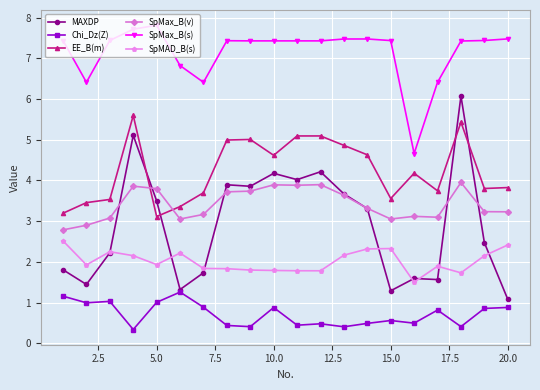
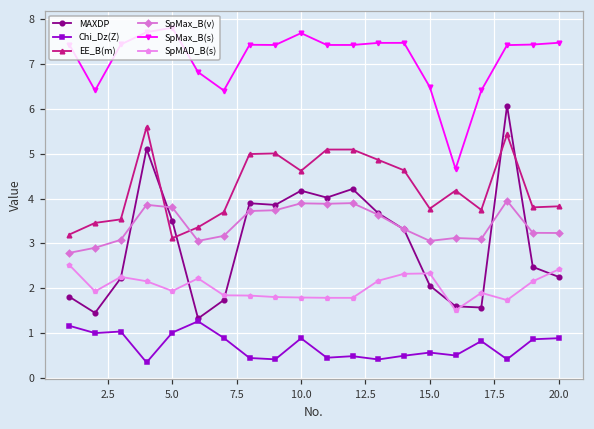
SpMax_B(s), 10.0: 7.4 -> 7.7
MAXDP, 15.0: 1.3 -> 2.1
EE_B(m), 15.0: 3.6 -> 3.8
SpMax_B(s), 15.0: 7.4 -> 6.5
MAXDP, 20.0: 1.1 -> 2.3
